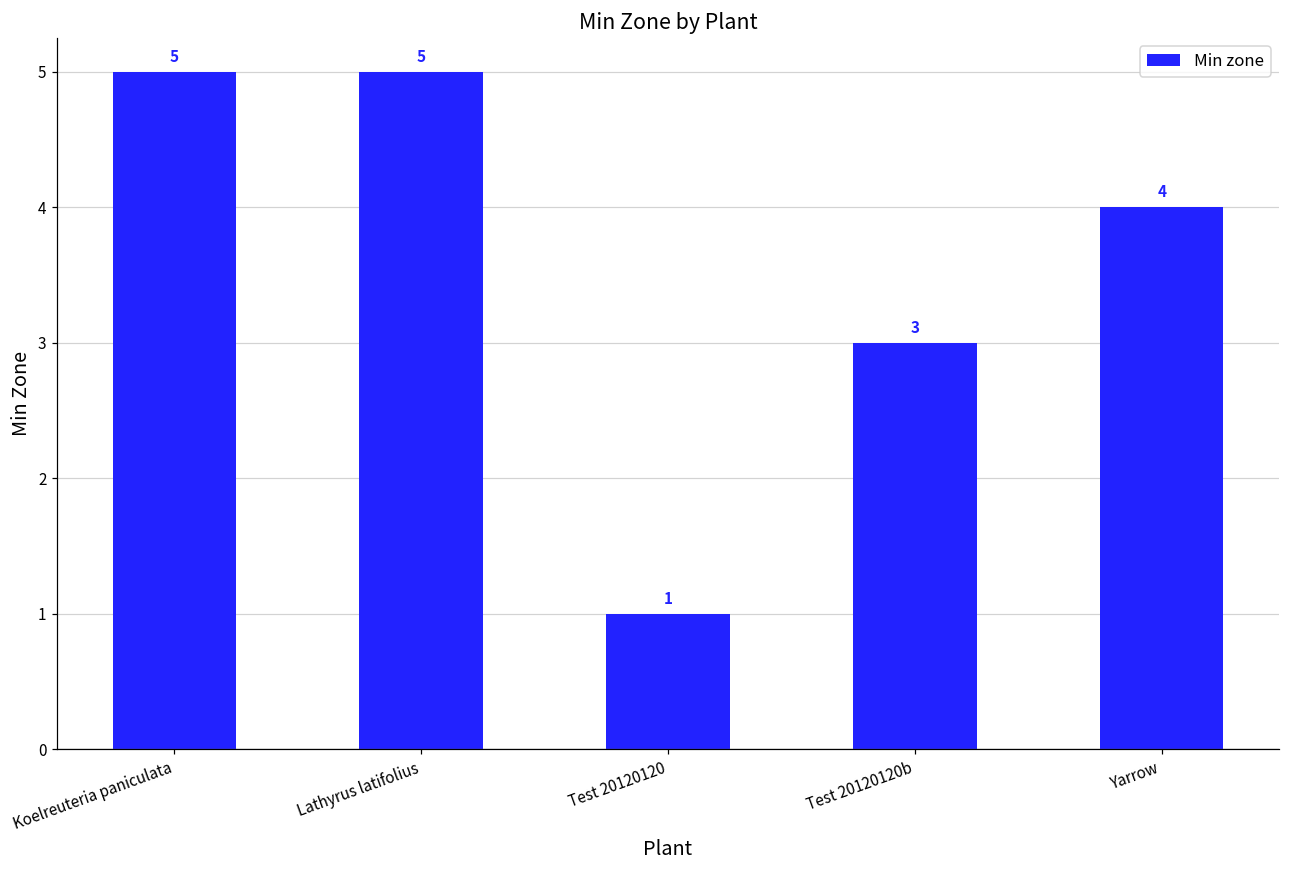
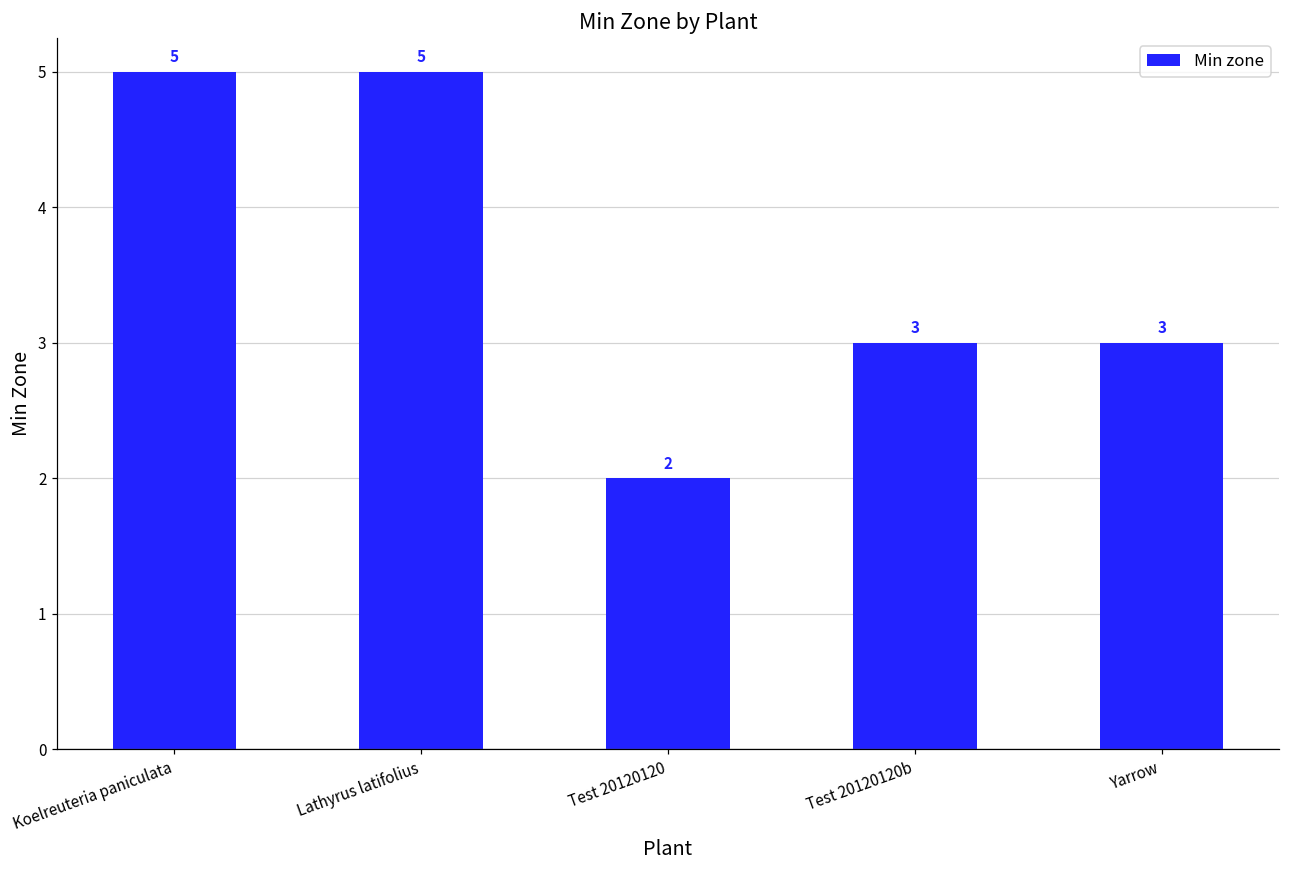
Test 20120120: 1 -> 2
Yarrow: 4 -> 3
